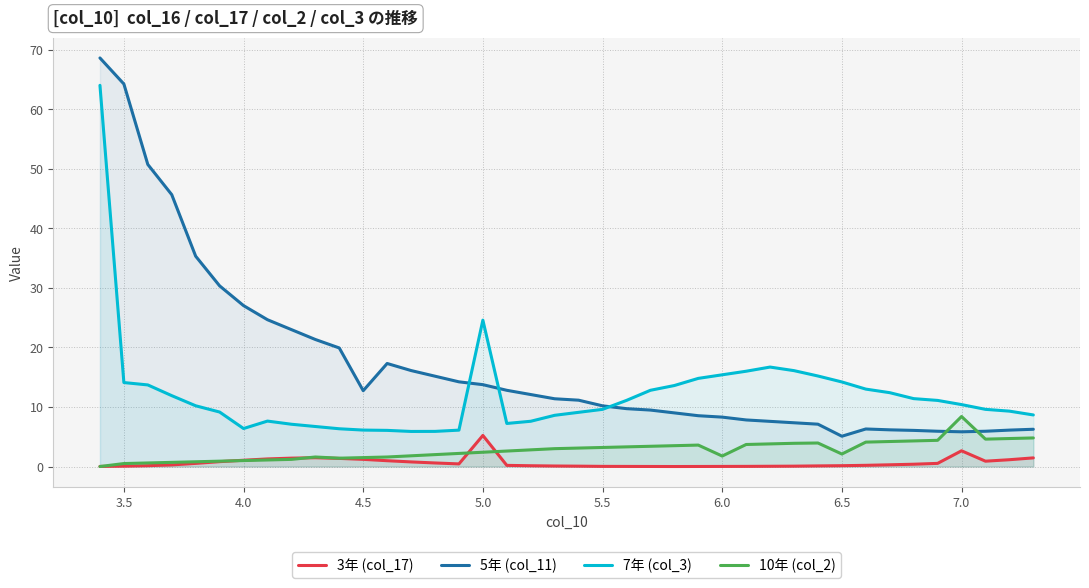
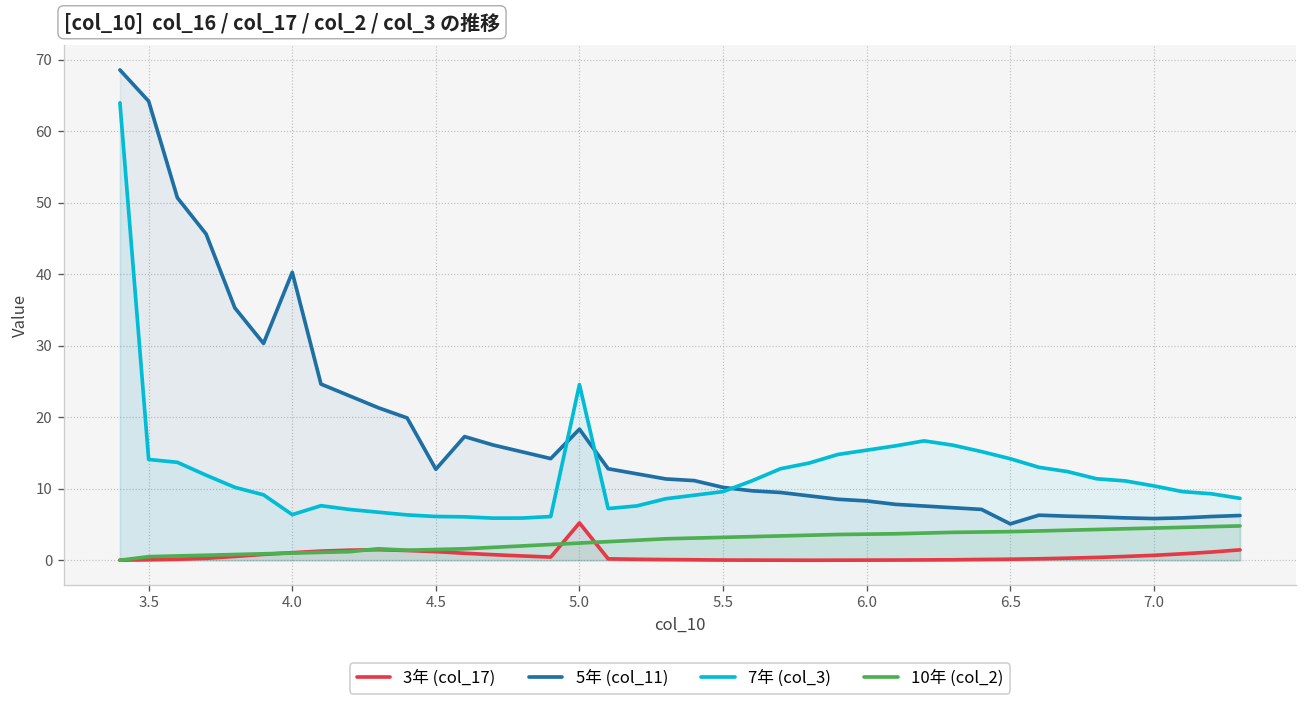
5年 (col_11), 4.0: 27 -> 40
5年 (col_11), 5.0: 14 -> 18
10年 (col_2), 6.0: 2 -> 4
10年 (col_2), 6.5: 2 -> 4
3年 (col_17), 7.0: 3 -> 1
10年 (col_2), 7.0: 8 -> 5
